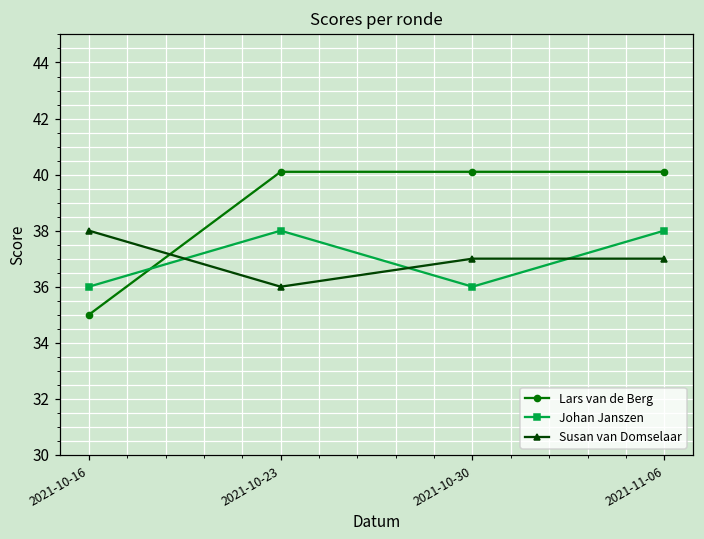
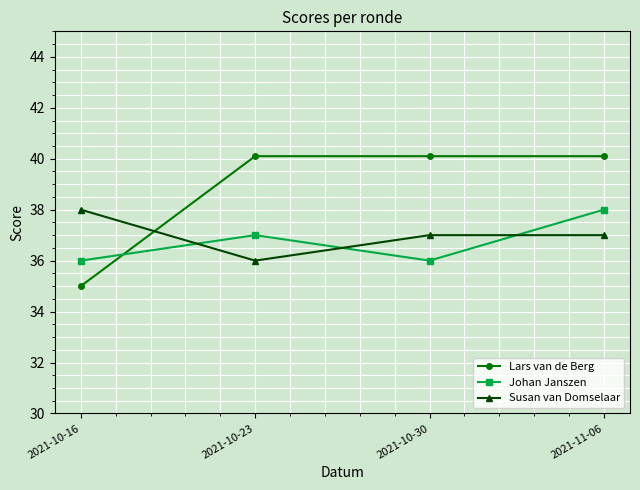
Johan Janszen, 2021-10-23: 38 -> 37
